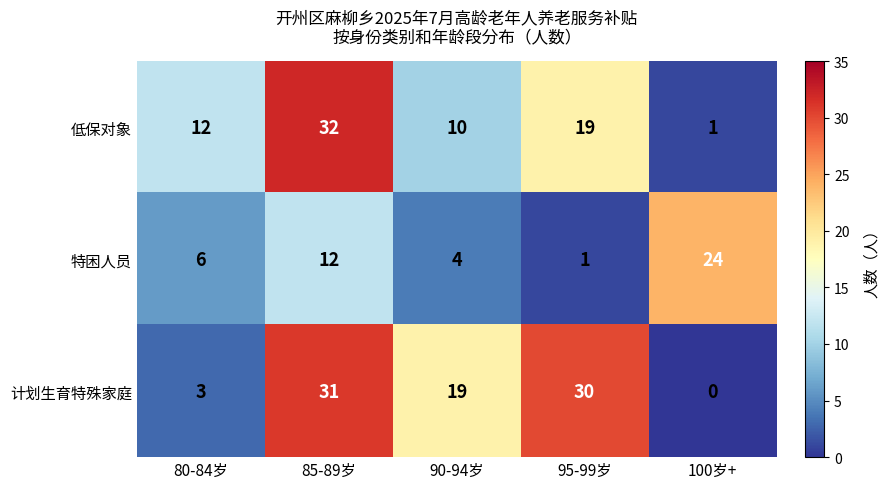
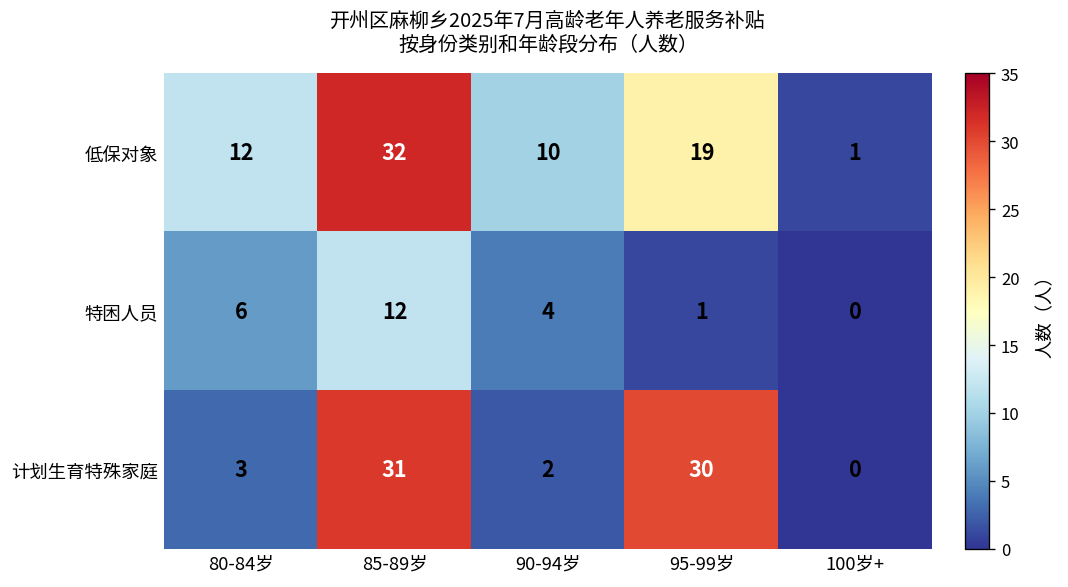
特困人员, 100岁+: 24 -> 0
计划生育特殊家庭, 90-94岁: 19 -> 2
